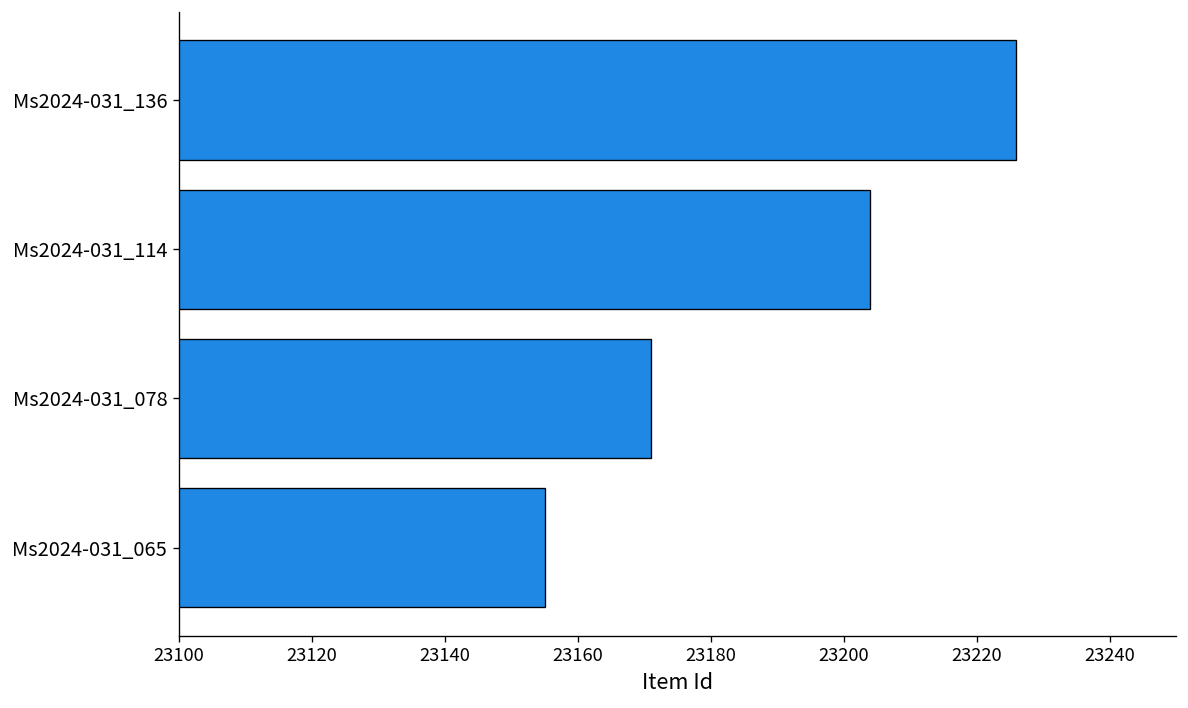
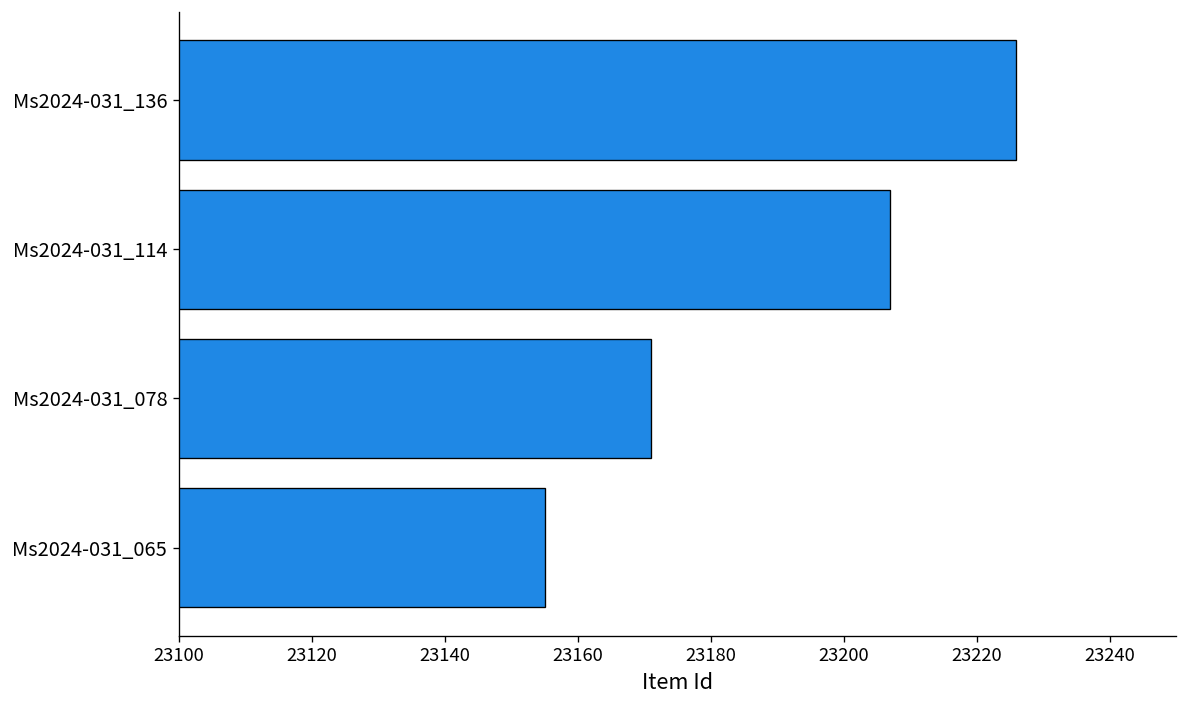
Ms2024-031_114: 23204 -> 23207
